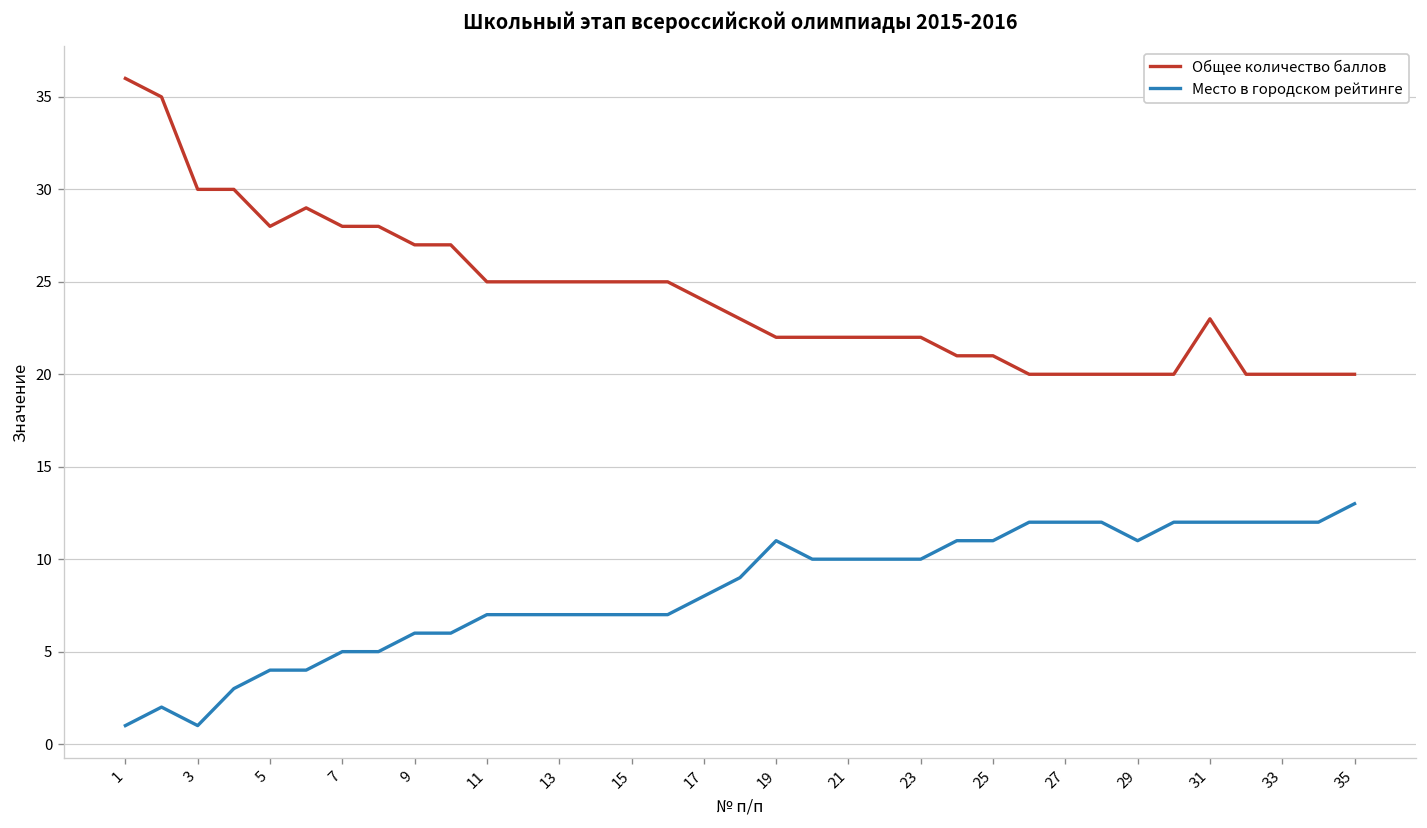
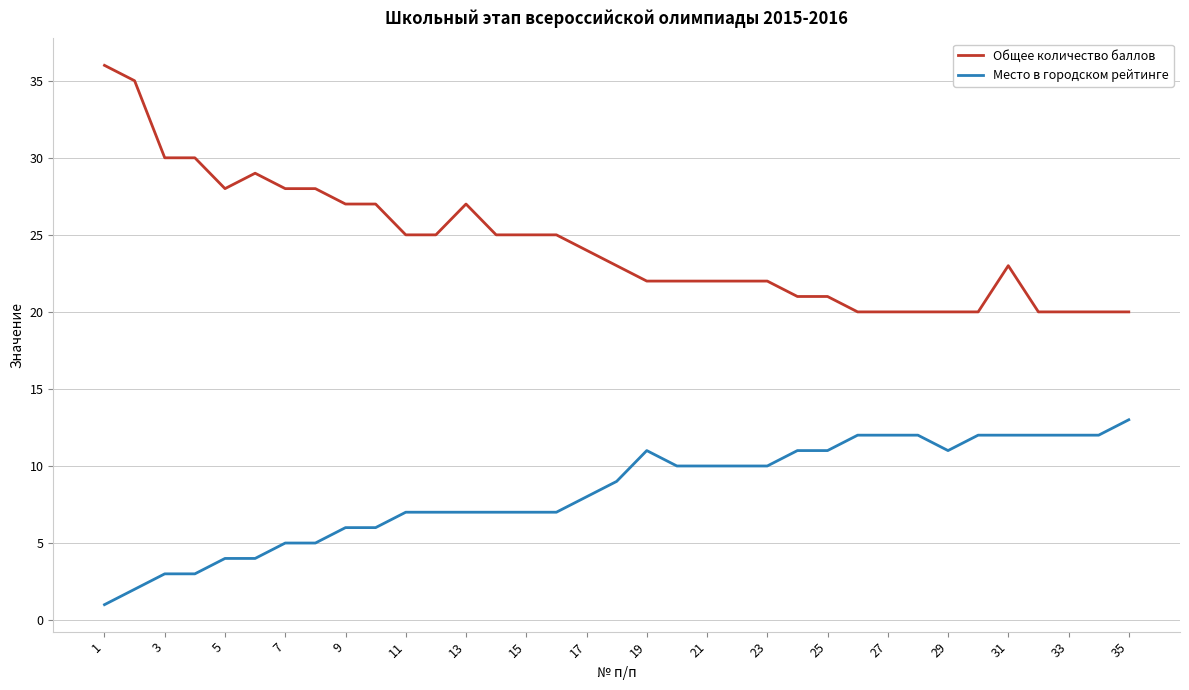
Место в городском рейтинге, 3: 1 -> 3
Общее количество баллов, 13: 25 -> 27
